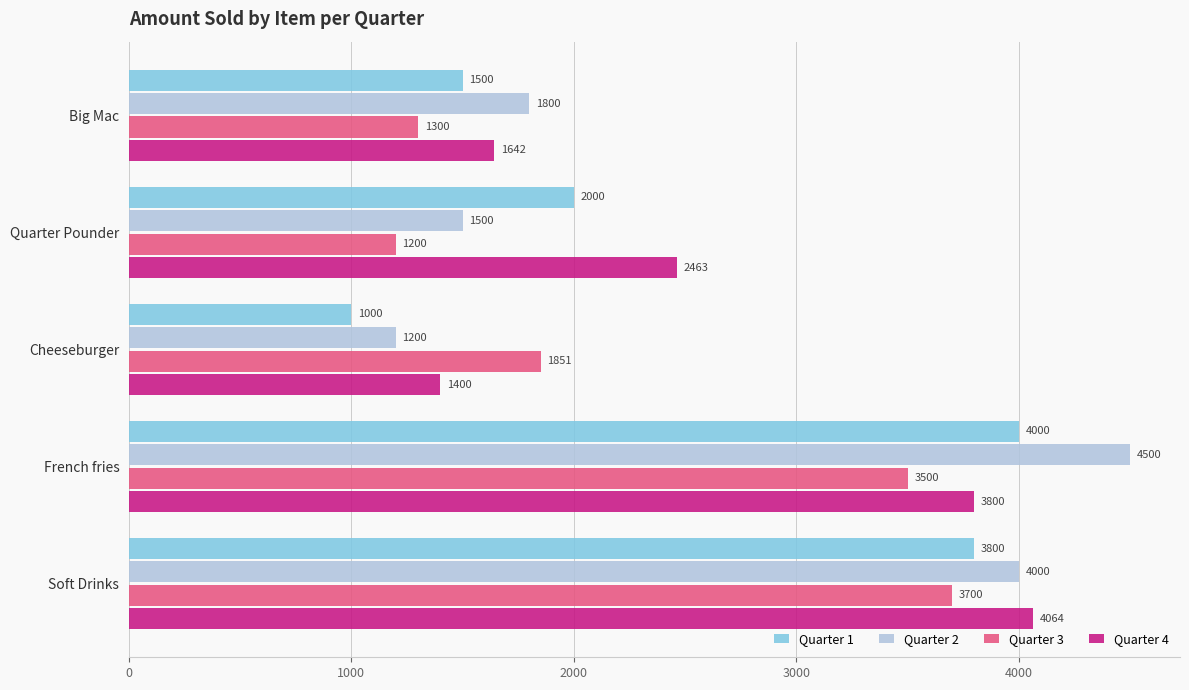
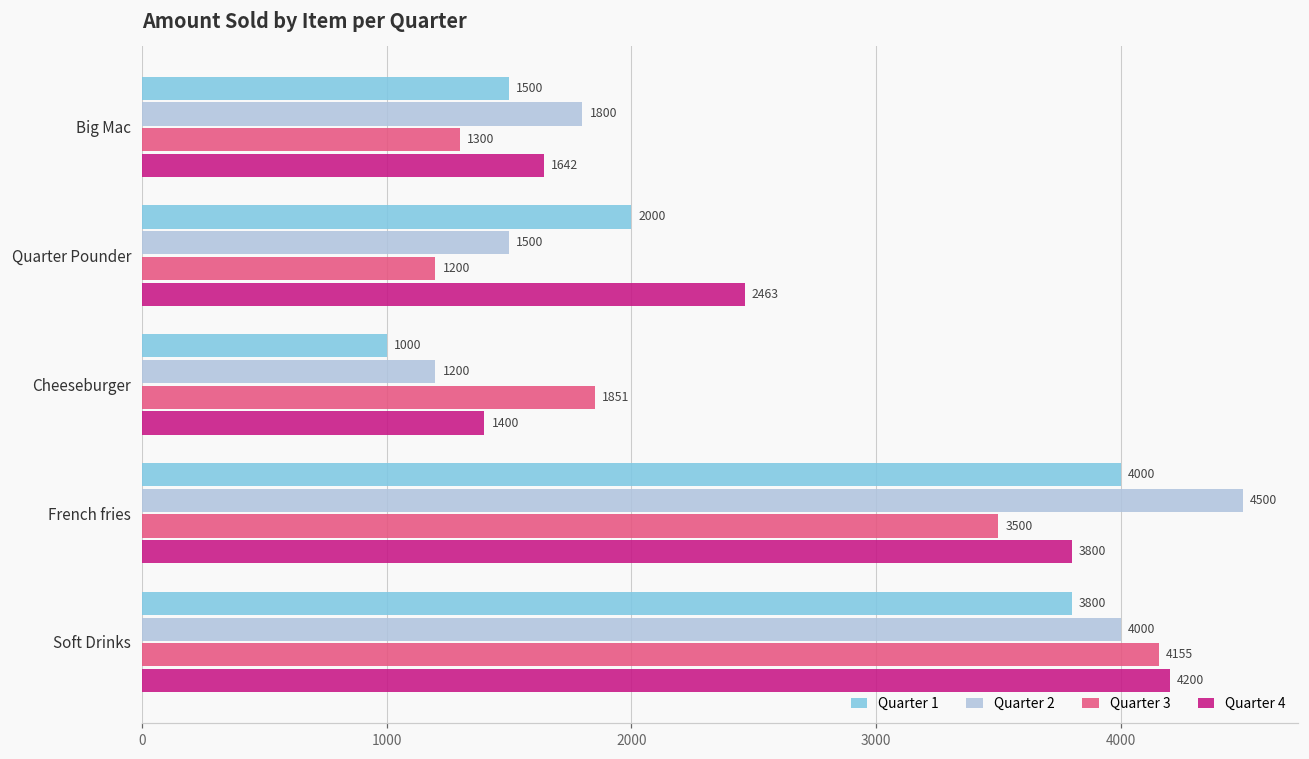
Quarter 3, Soft Drinks: 3700 -> 4155
Quarter 4, Soft Drinks: 4064 -> 4200
